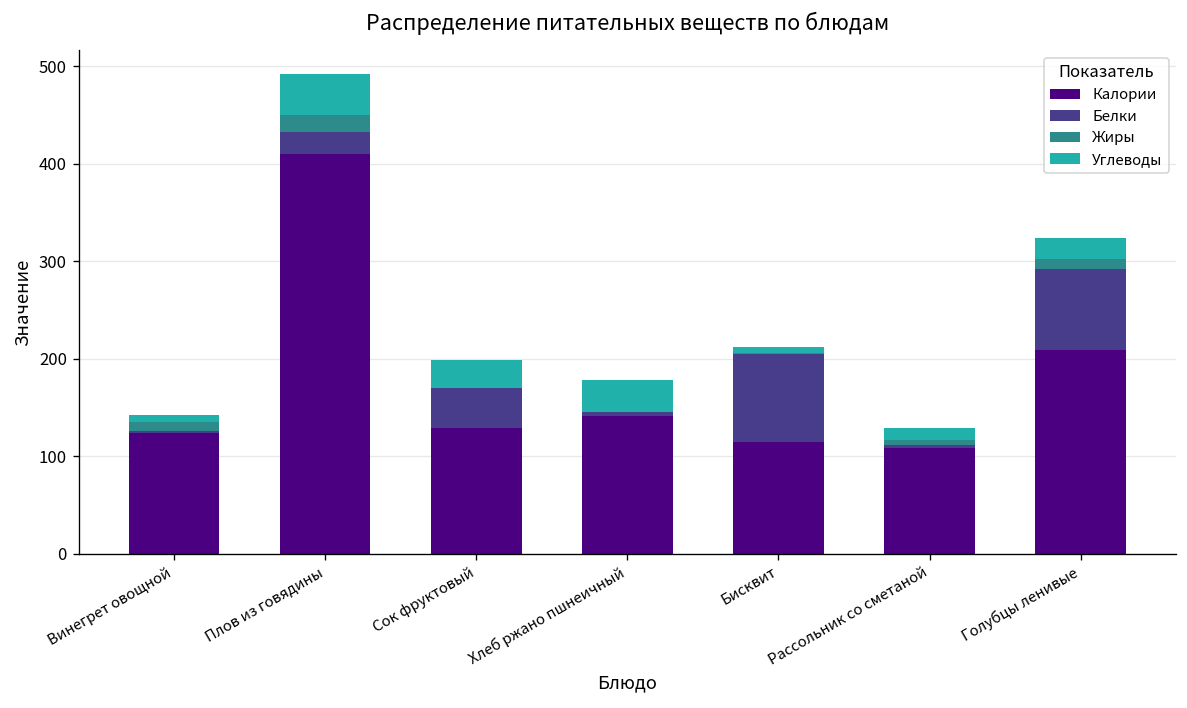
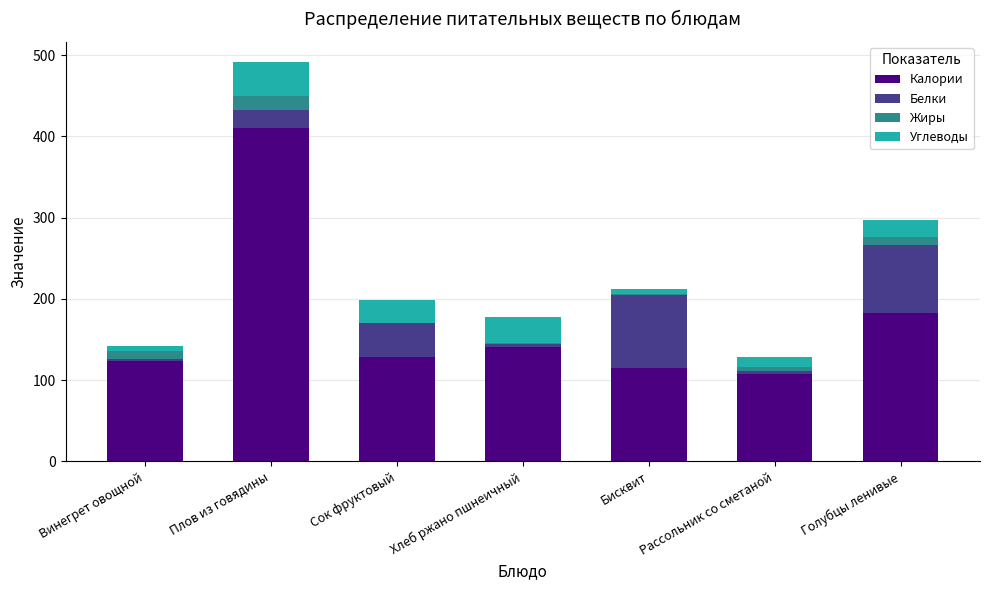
Калории, Голубцы ленивые: 210 -> 180
